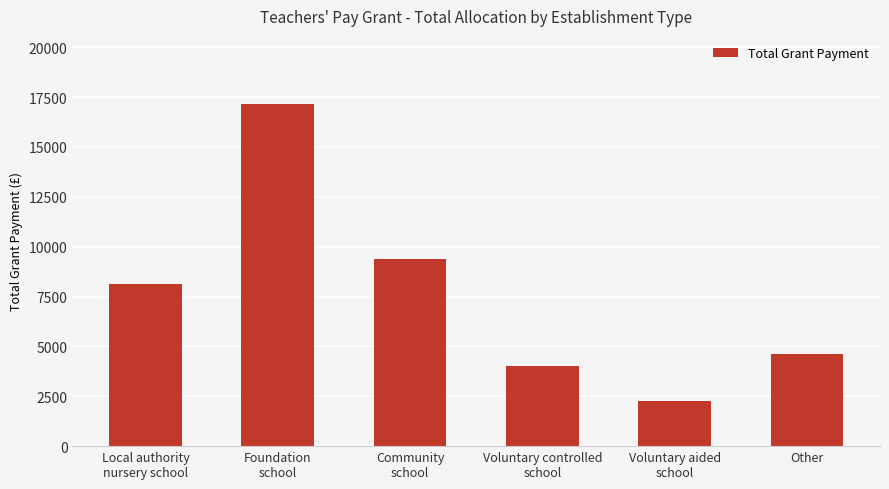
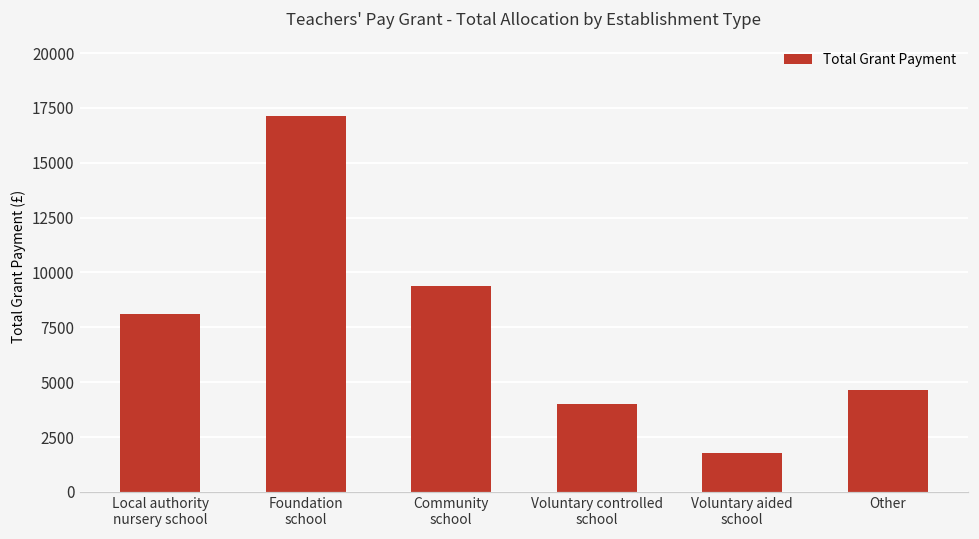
Voluntary aided school: 2300 -> 1800
